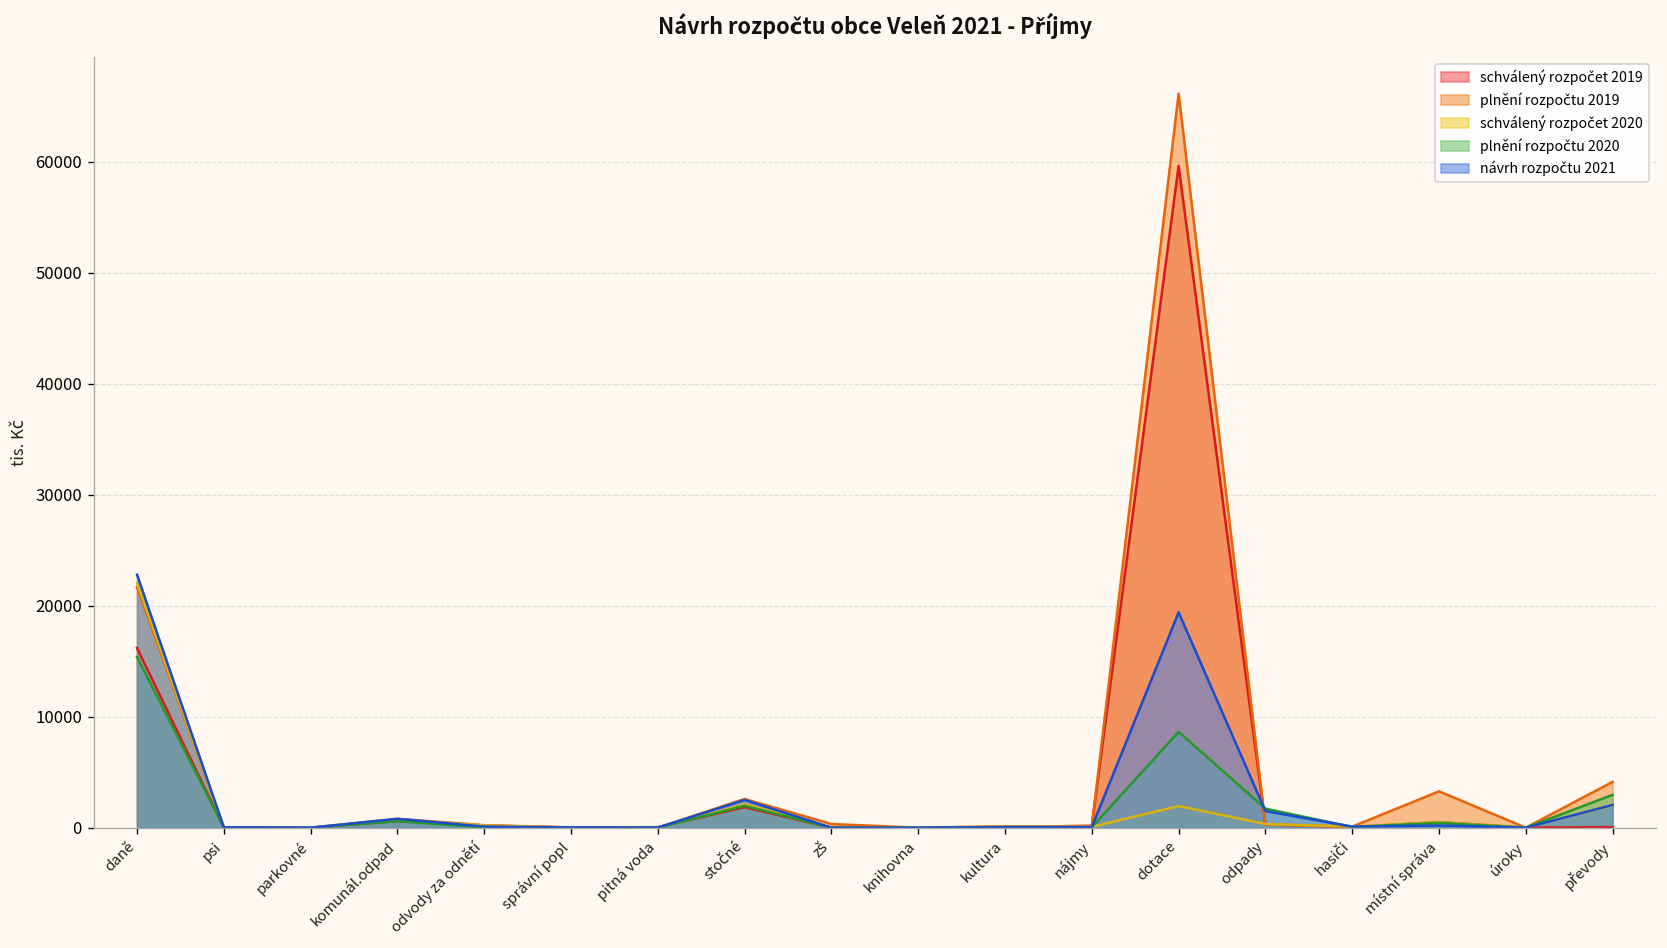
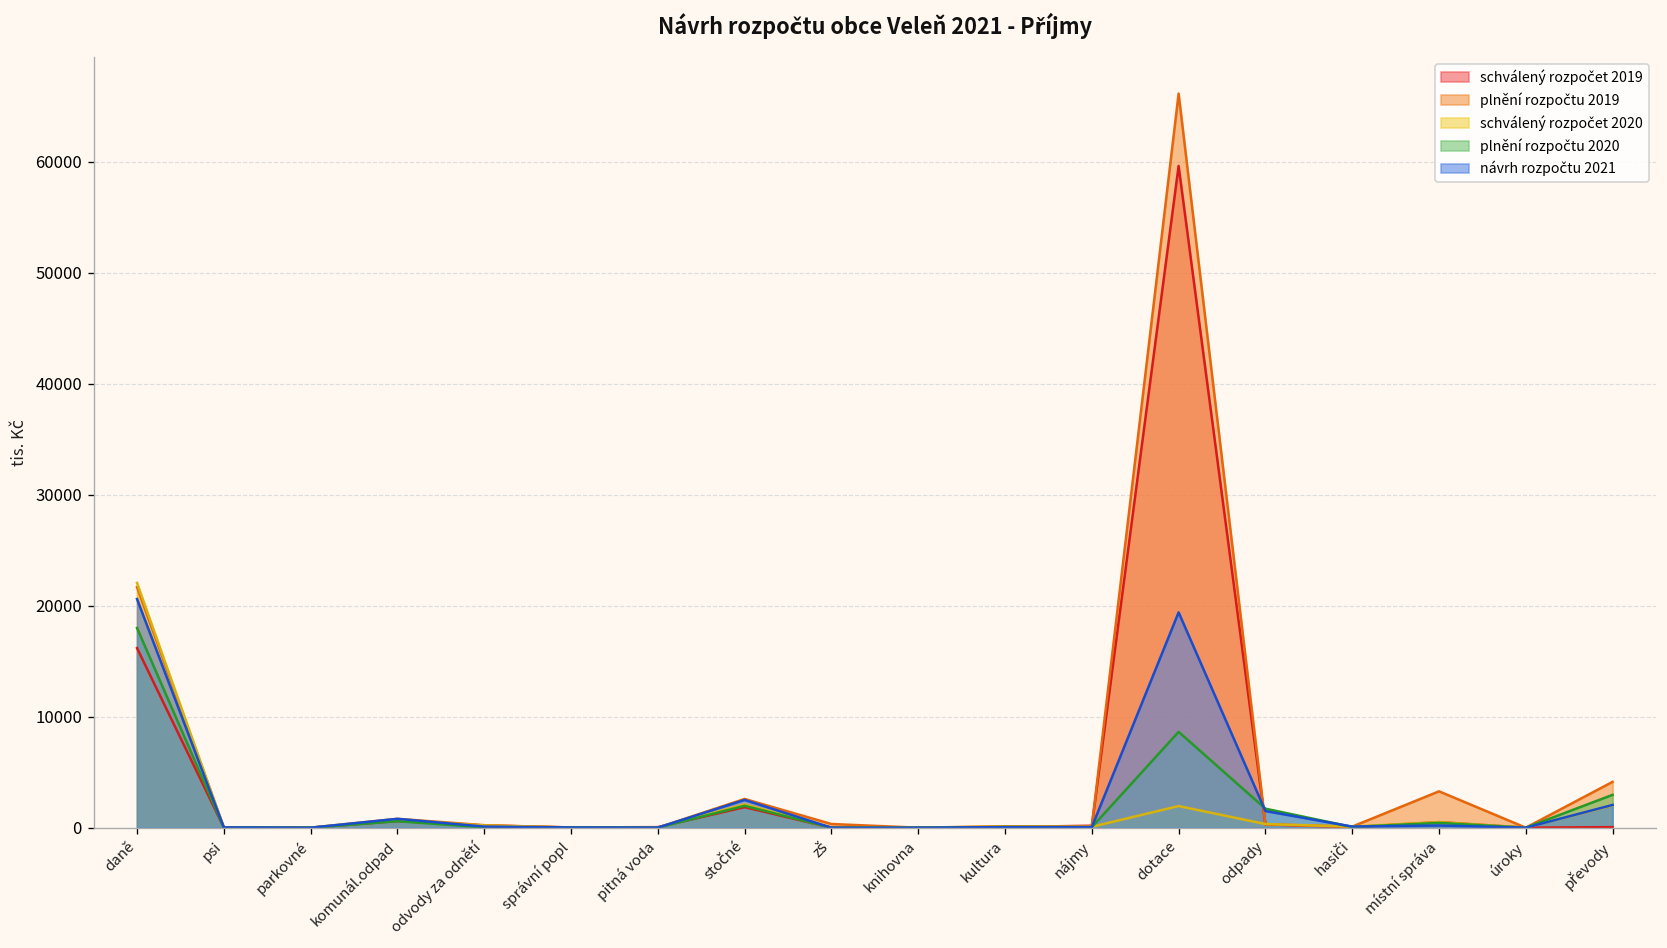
plnění rozpočtu 2020, daně: 15000 -> 18000
návrh rozpočtu 2021, daně: 23000 -> 21000
